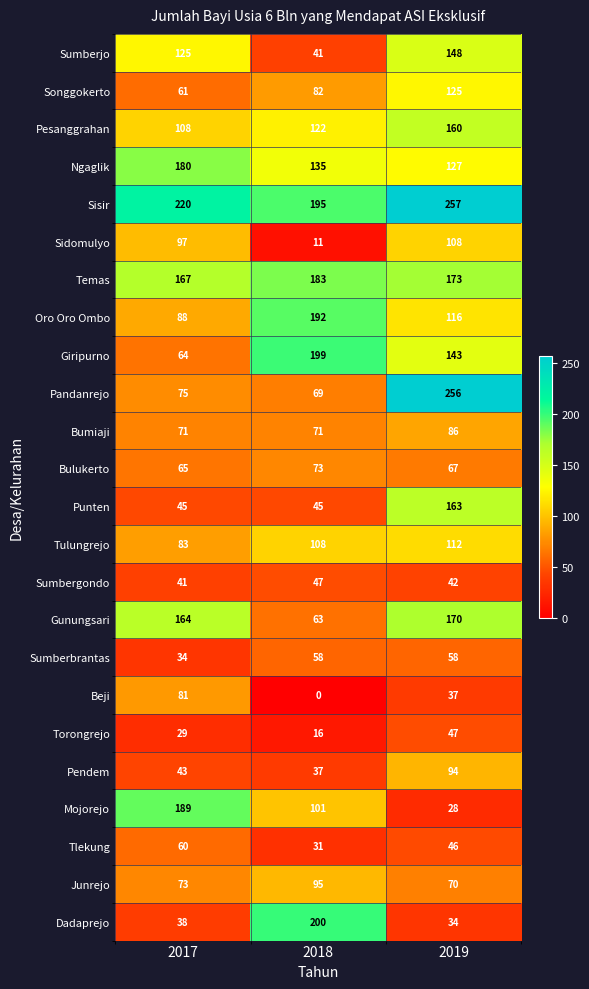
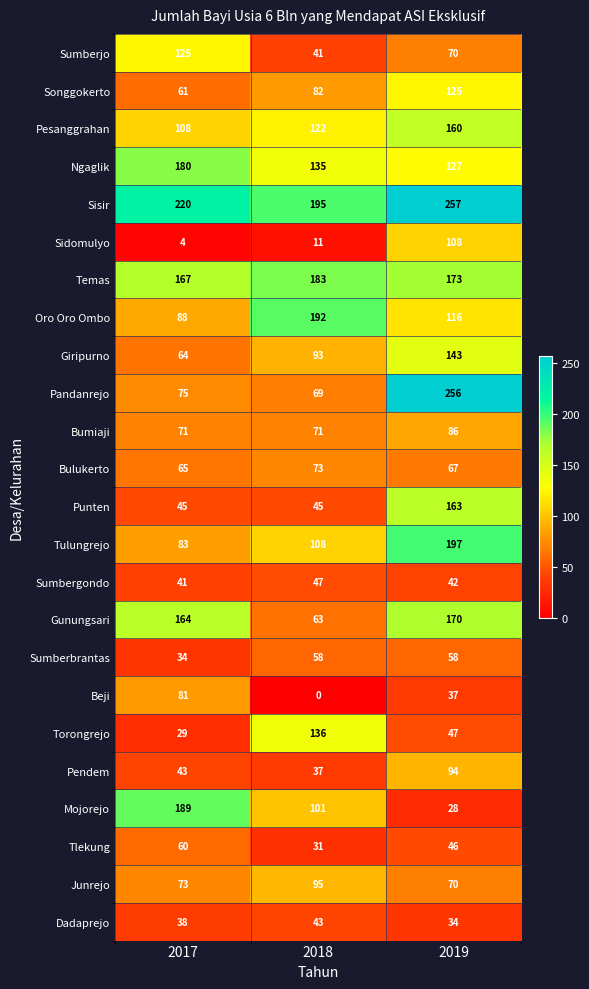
Sumberjo, 2019: 148 -> 70
Sidomulyo, 2017: 97 -> 4
Giripurno, 2018: 199 -> 93
Tulungrejo, 2019: 112 -> 197
Torongrejo, 2018: 16 -> 136
Dadaprejo, 2018: 200 -> 43
